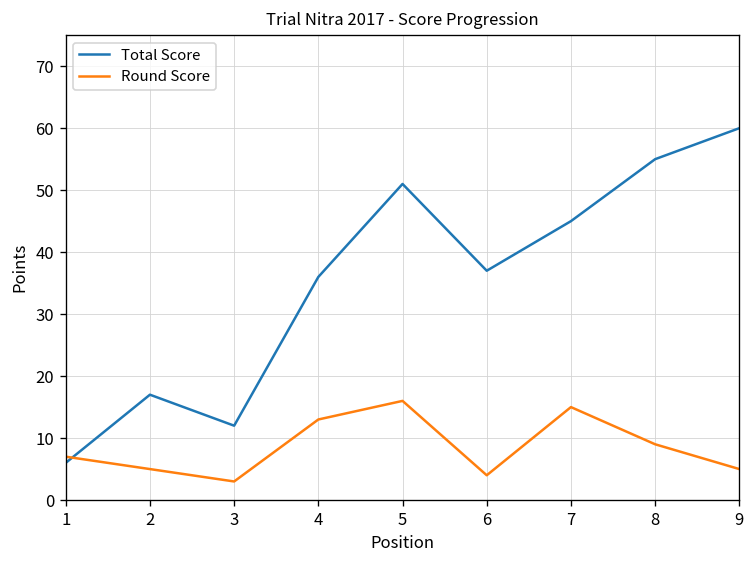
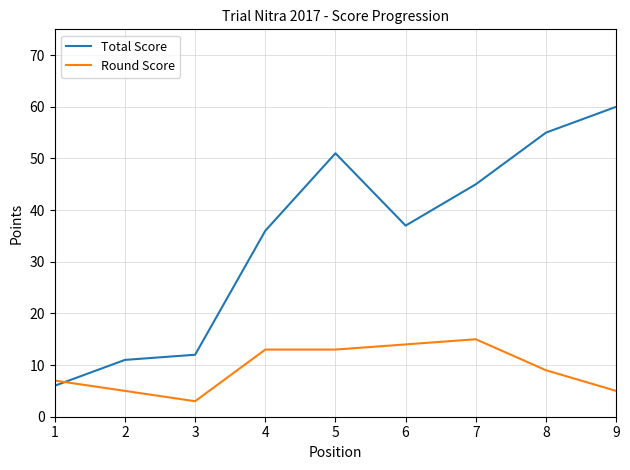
Total Score, 2: 17 -> 11
Round Score, 5: 16 -> 13
Round Score, 6: 4 -> 14
